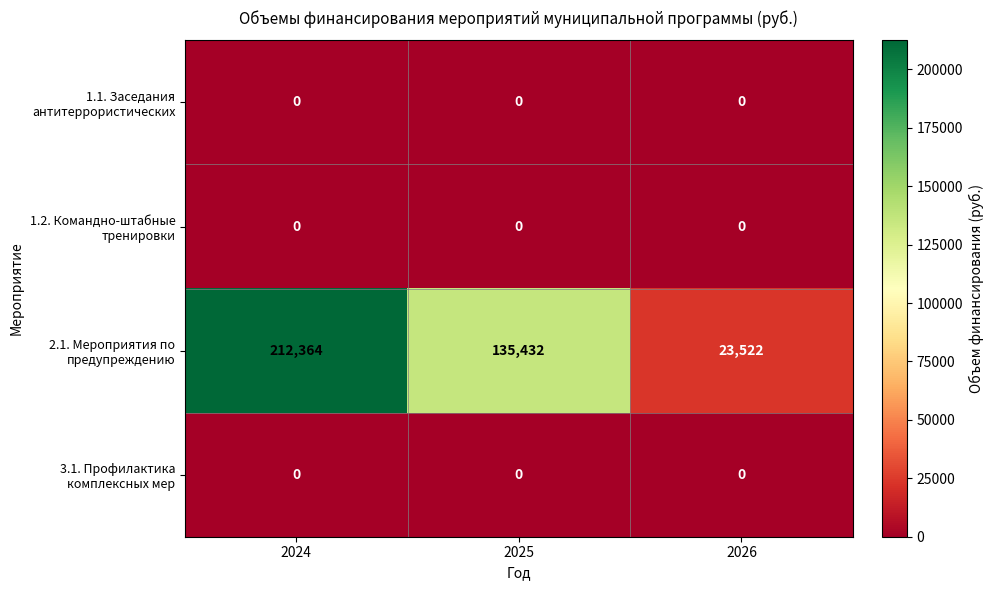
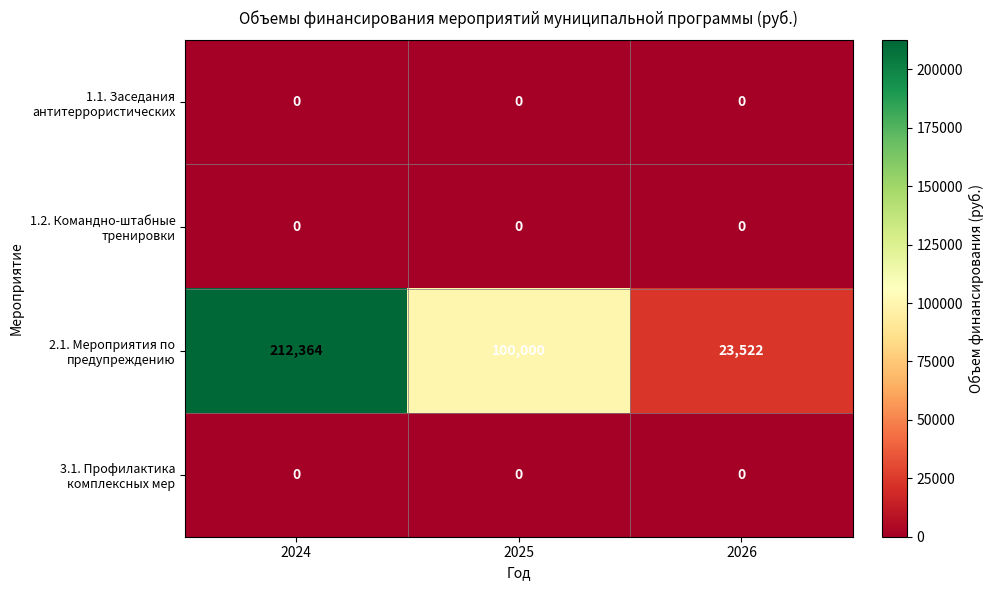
2.1. Мероприятия по предупреждению, 2025: 135,432 -> 100,000
